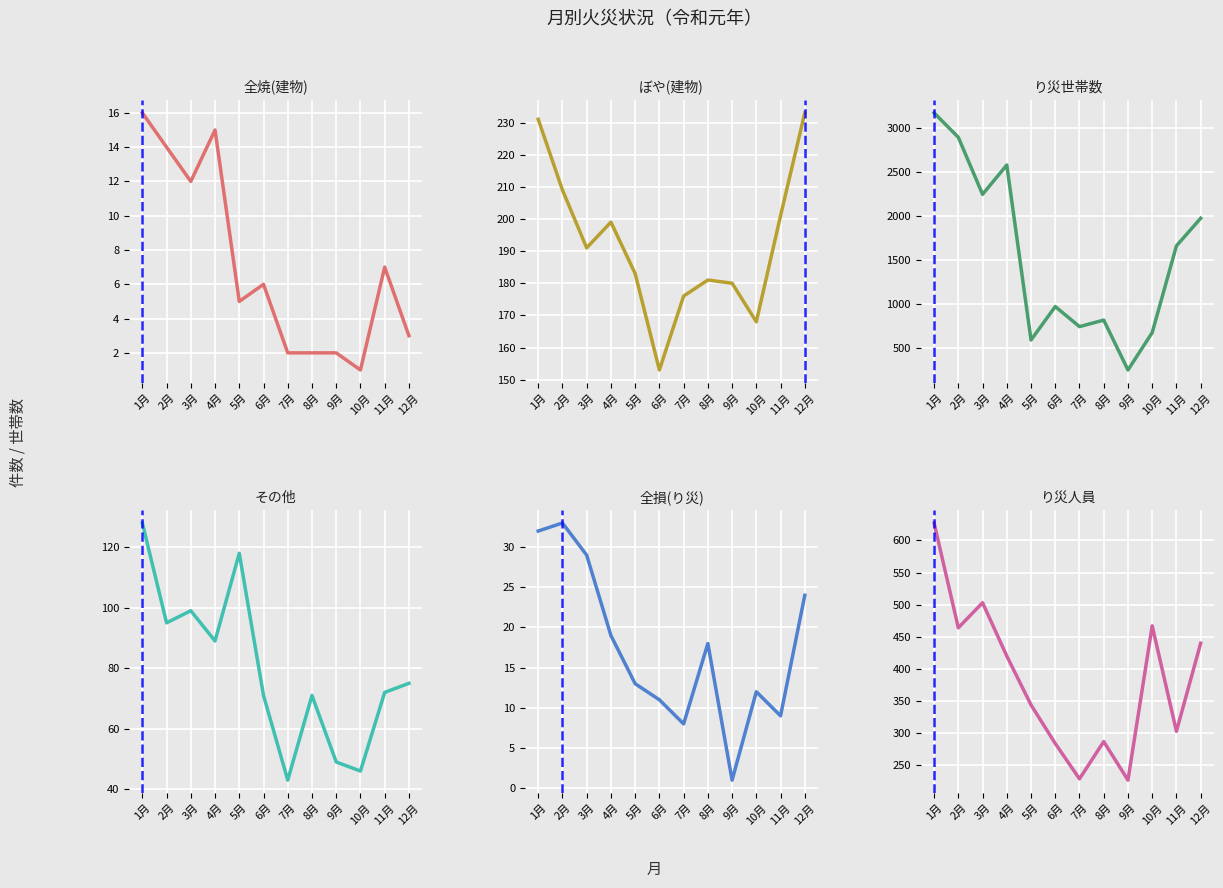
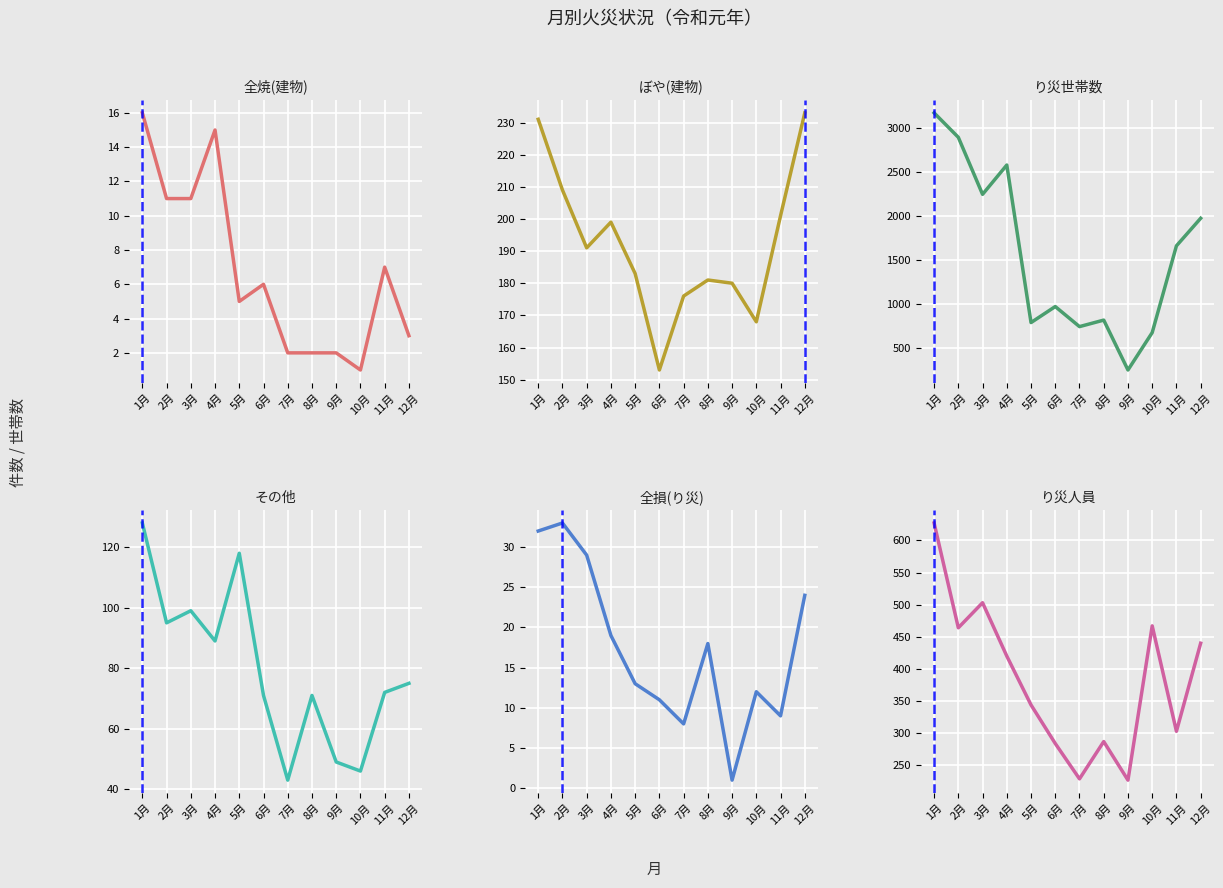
全焼(建物), 2月: 14 -> 11
全焼(建物), 3月: 12 -> 11
り災世帯数, 5月: 600 -> 800
